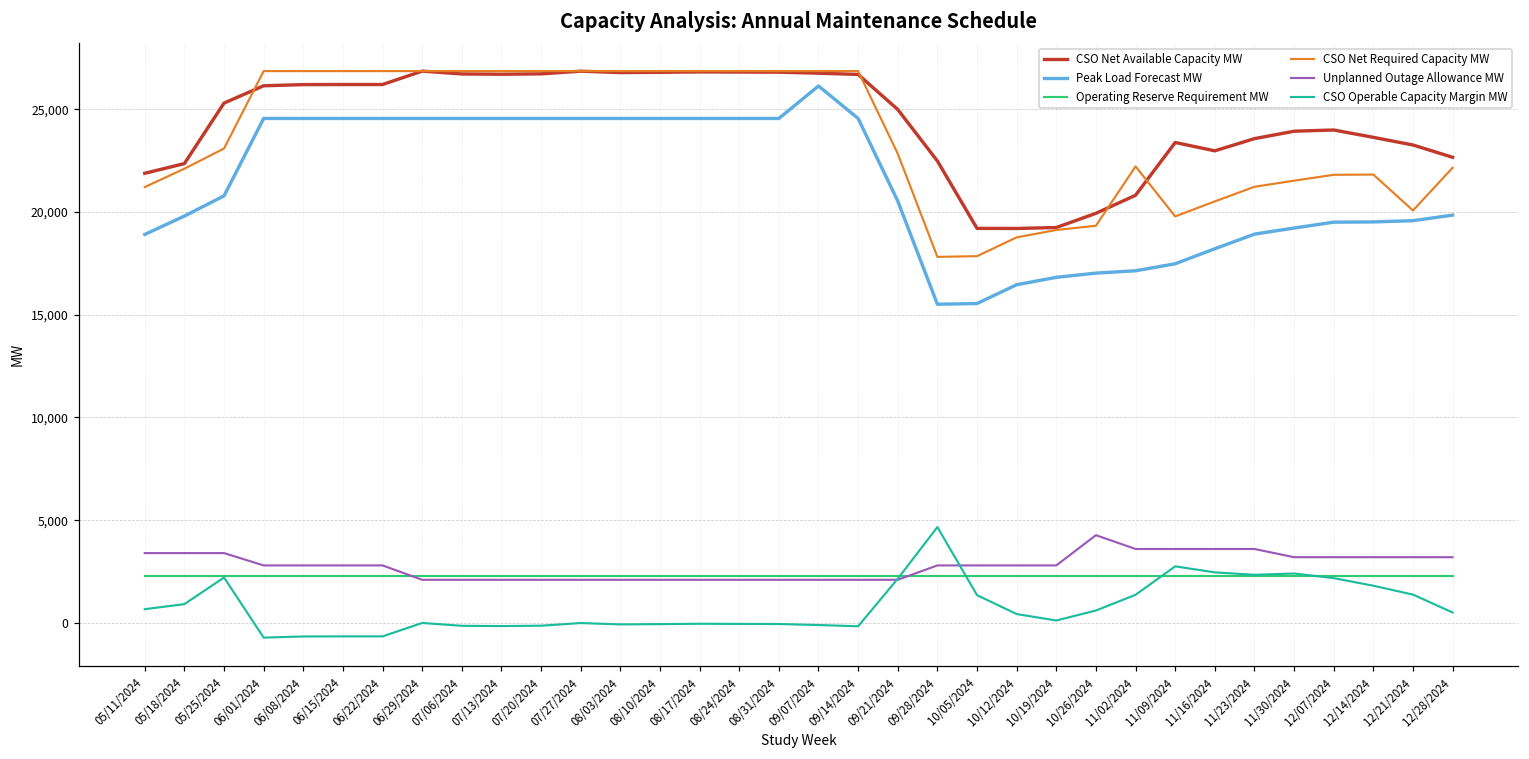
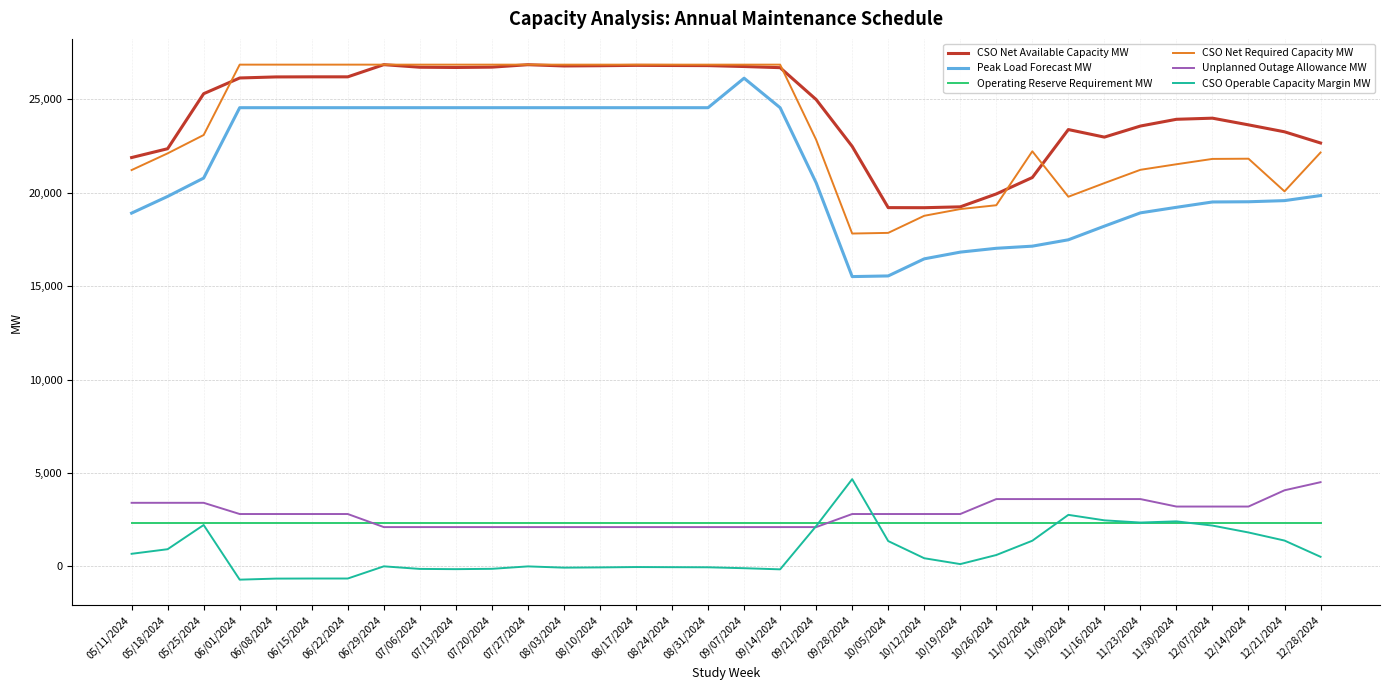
Unplanned Outage Allowance MW, 10/26/2024: 4,300 -> 3,600
Unplanned Outage Allowance MW, 12/21/2024: 3,200 -> 4,100
Unplanned Outage Allowance MW, 12/28/2024: 3,200 -> 4,500
